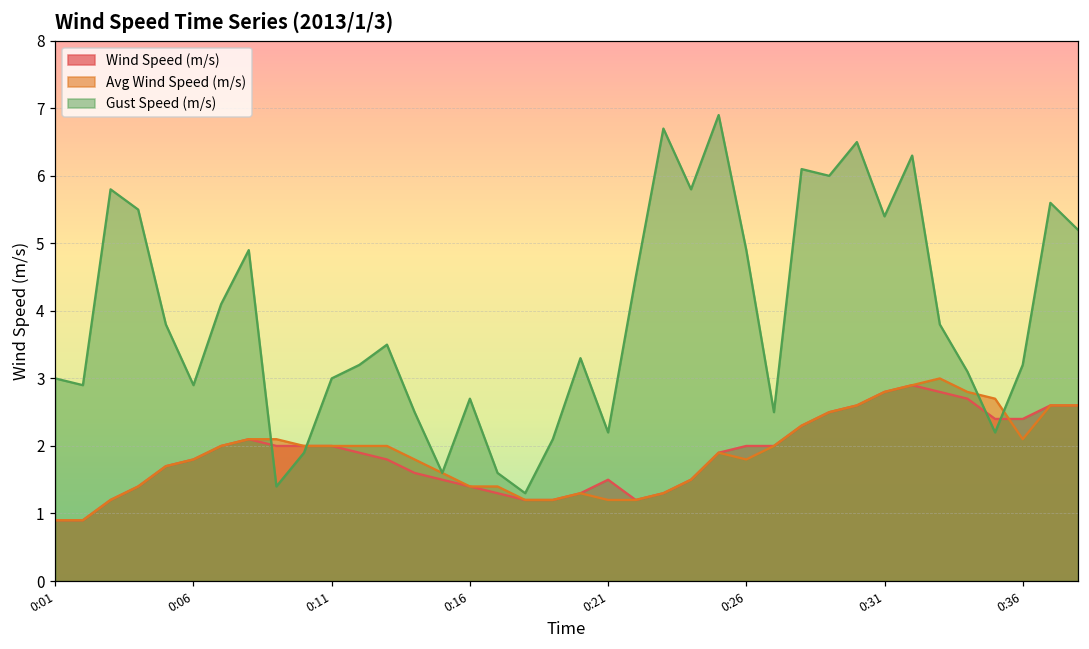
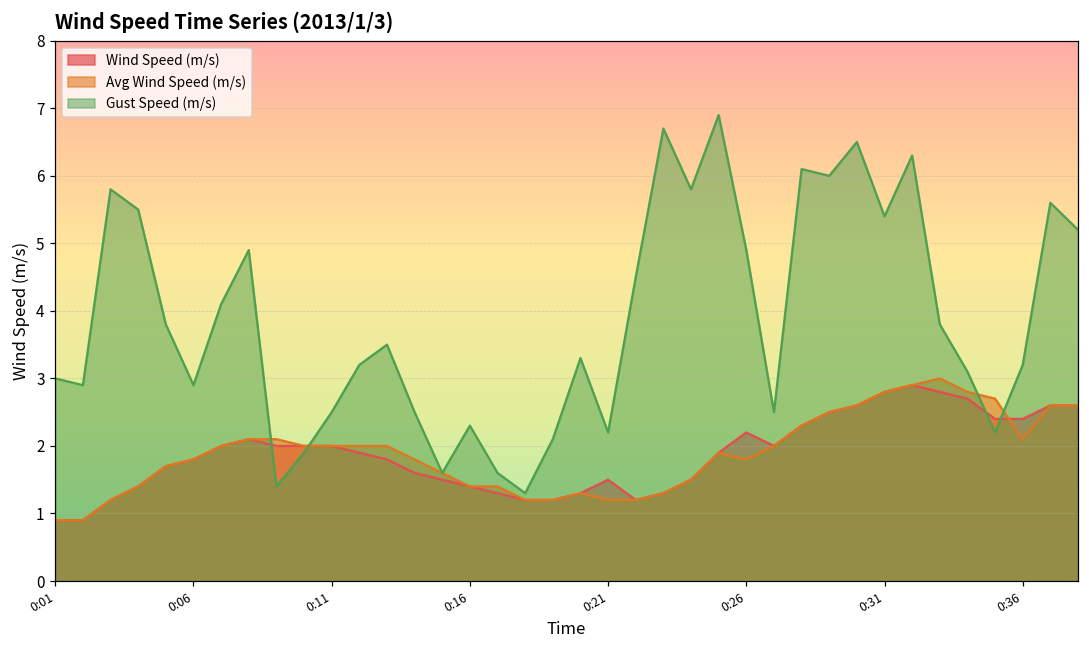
Gust Speed (m/s), 0:11: 3.0 -> 2.5
Gust Speed (m/s), 0:16: 2.7 -> 2.3
Wind Speed (m/s), 0:26: 2.0 -> 2.2
